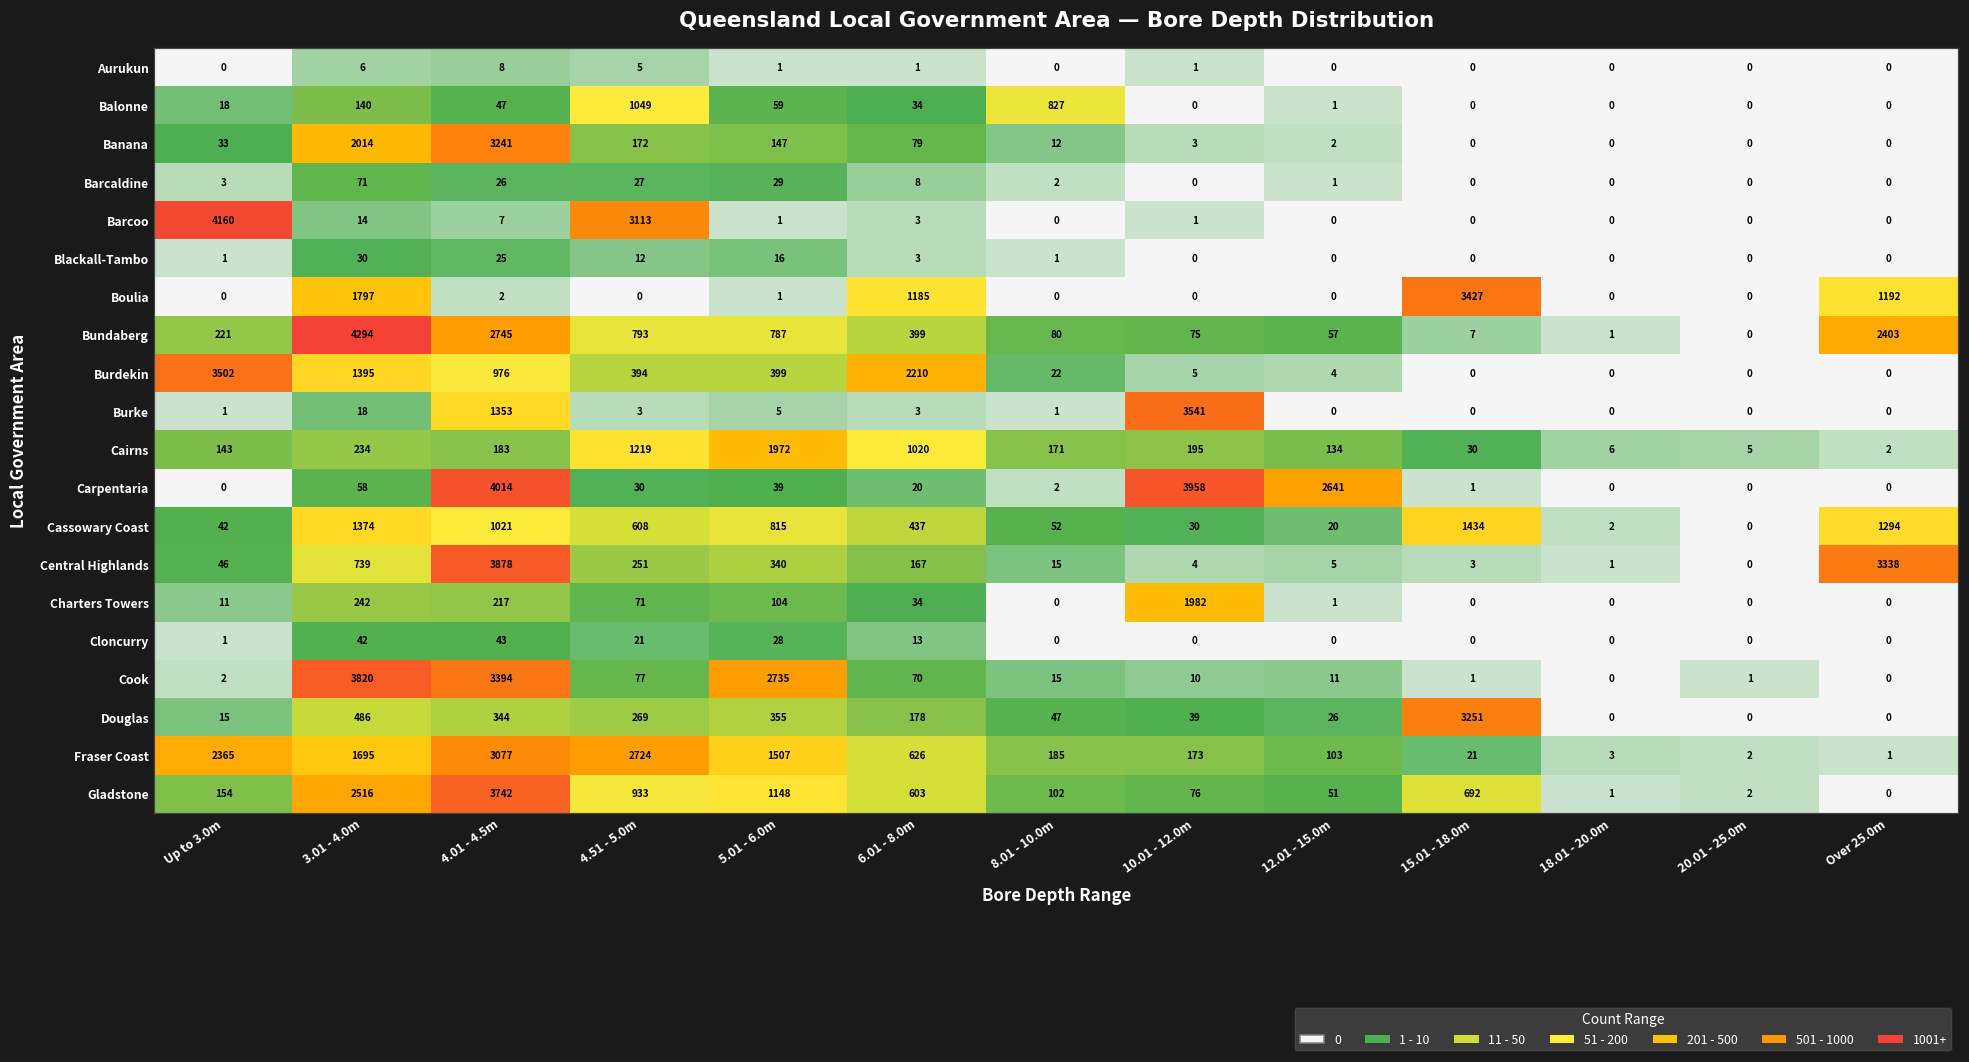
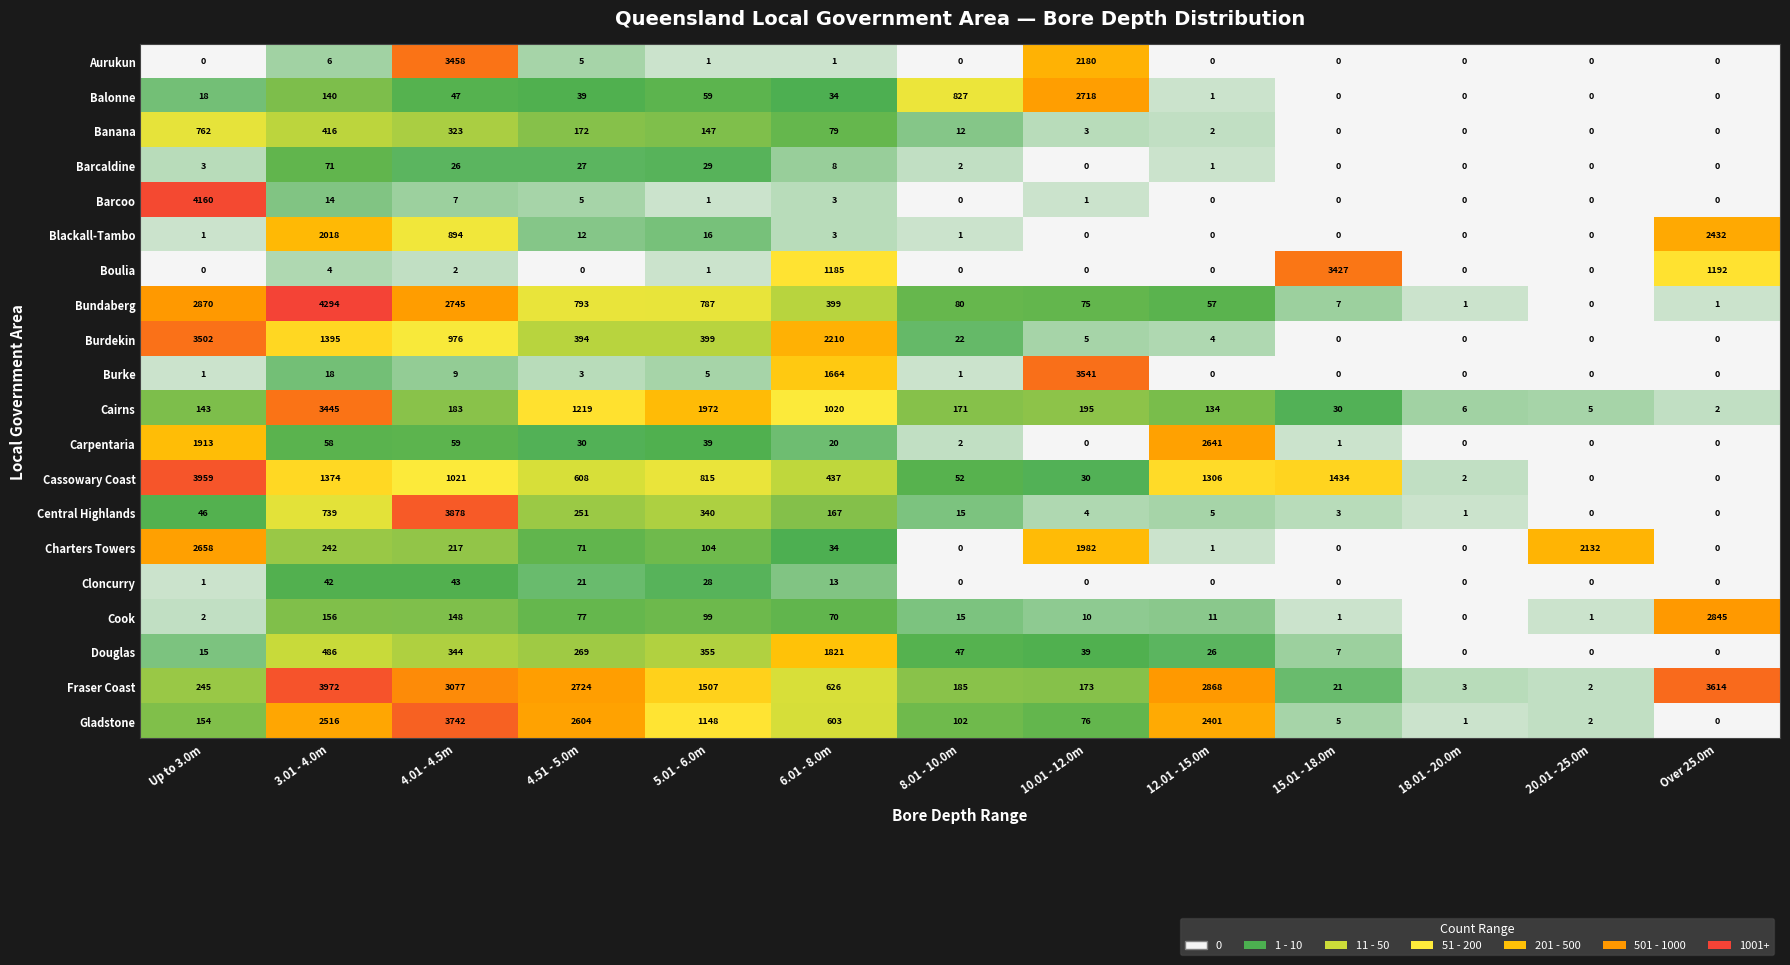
Aurukun, 4.01 - 4.5m: 8 -> 3458
Aurukun, 10.01 - 12.0m: 1 -> 2180
Balonne, 4.51 - 5.0m: 1049 -> 39
Balonne, 10.01 - 12.0m: 0 -> 2718
Banana, Up to 3.0m: 33 -> 762
Banana, 3.01 - 4.0m: 2014 -> 416
Banana, 4.01 - 4.5m: 3241 -> 323
Barcoo, 4.51 - 5.0m: 3113 -> 5
Blackall-Tambo, 3.01 - 4.0m: 30 -> 2018
Blackall-Tambo, 4.01 - 4.5m: 25 -> 894
Blackall-Tambo, Over 25.0m: 0 -> 2432
Boulia, 3.01 - 4.0m: 1797 -> 4
Bundaberg, Up to 3.0m: 221 -> 2870
Bundaberg, Over 25.0m: 2403 -> 1
Burke, 4.01 - 4.5m: 1353 -> 9
Burke, 6.01 - 8.0m: 3 -> 1664
Cairns, 3.01 - 4.0m: 234 -> 3445
Carpentaria, Up to 3.0m: 0 -> 1913
Carpentaria, 4.01 - 4.5m: 4014 -> 59
Carpentaria, 10.01 - 12.0m: 3958 -> 0
Cassowary Coast, Up to 3.0m: 42 -> 3959
Cassowary Coast, 12.01 - 15.0m: 20 -> 1306
Cassowary Coast, Over 25.0m: 1294 -> 0
Central Highlands, Over 25.0m: 3338 -> 0
Charters Towers, Up to 3.0m: 11 -> 2658
Charters Towers, 20.01 - 25.0m: 0 -> 2132
Cook, 3.01 - 4.0m: 3820 -> 156
Cook, 4.01 - 4.5m: 3394 -> 148
Cook, 5.01 - 6.0m: 2735 -> 99
Cook, Over 25.0m: 0 -> 2845
Douglas, 6.01 - 8.0m: 178 -> 1821
Douglas, 15.01 - 18.0m: 3251 -> 7
Fraser Coast, Up to 3.0m: 2365 -> 245
Fraser Coast, 3.01 - 4.0m: 1695 -> 3972
Fraser Coast, 12.01 - 15.0m: 103 -> 2868
Fraser Coast, Over 25.0m: 1 -> 3614
Gladstone, 4.51 - 5.0m: 933 -> 2604
Gladstone, 12.01 - 15.0m: 51 -> 2401
Gladstone, 15.01 - 18.0m: 692 -> 5
